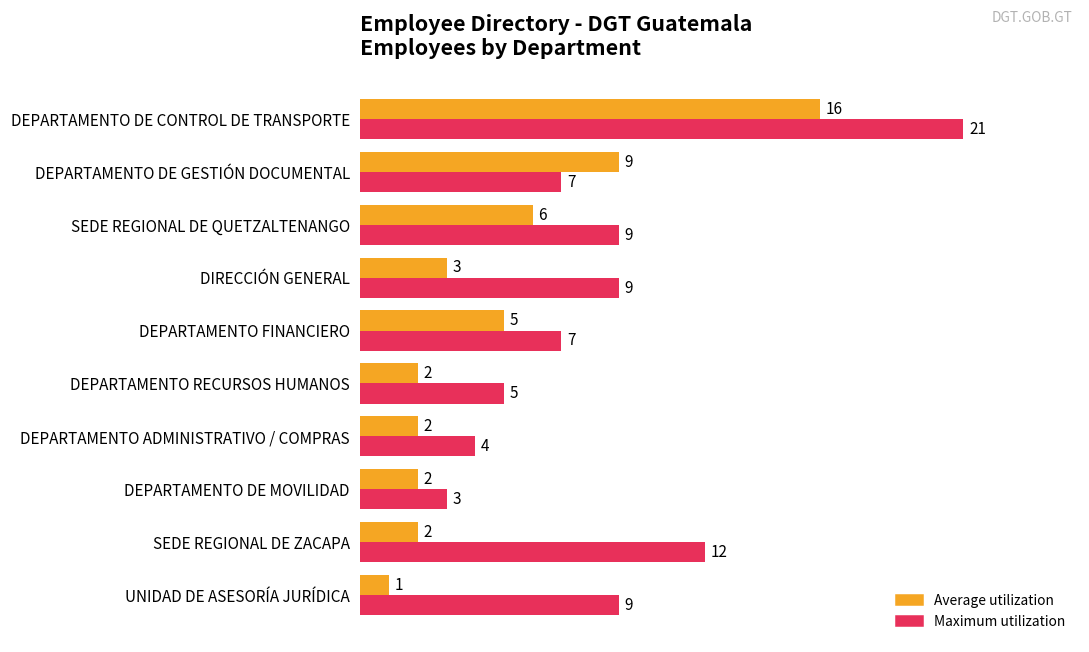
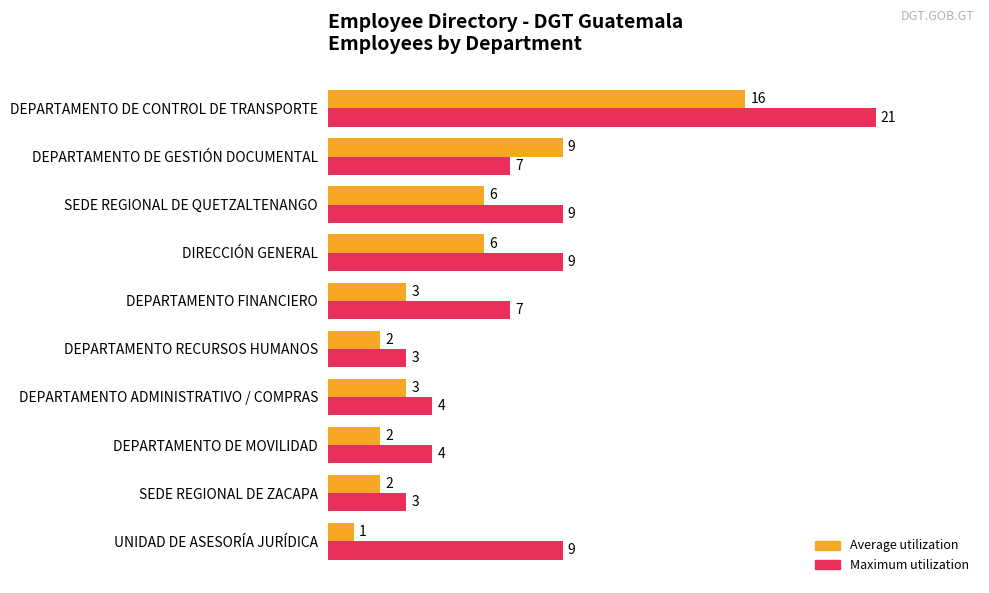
Average utilization, DIRECCIÓN GENERAL: 3 -> 6
Average utilization, DEPARTAMENTO FINANCIERO: 5 -> 3
Maximum utilization, DEPARTAMENTO RECURSOS HUMANOS: 5 -> 3
Average utilization, DEPARTAMENTO ADMINISTRATIVO / COMPRAS: 2 -> 3
Maximum utilization, DEPARTAMENTO DE MOVILIDAD: 3 -> 4
Maximum utilization, SEDE REGIONAL DE ZACAPA: 12 -> 3
